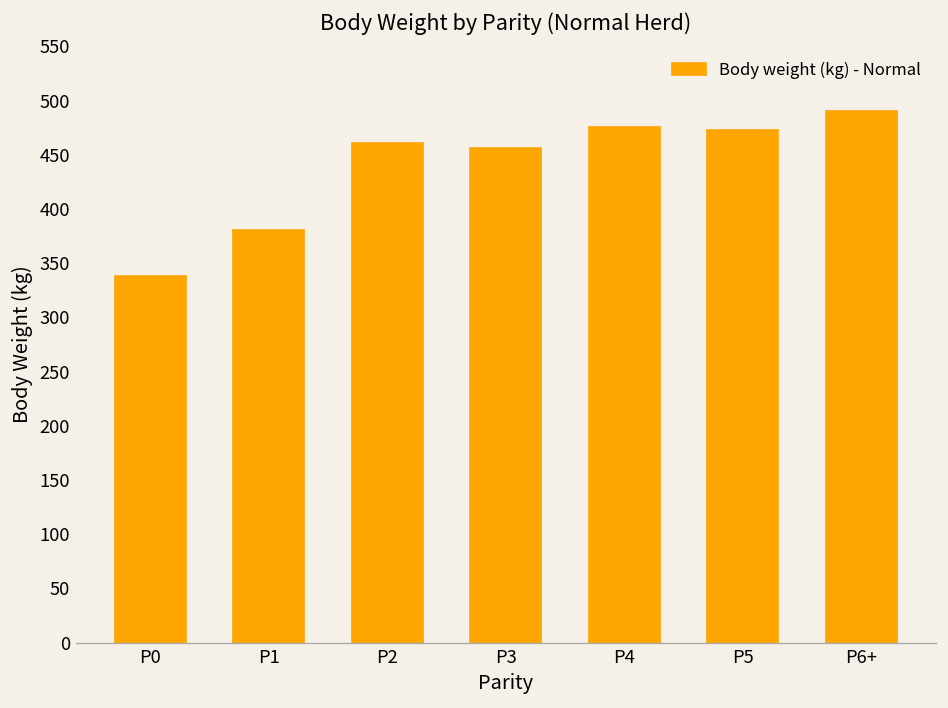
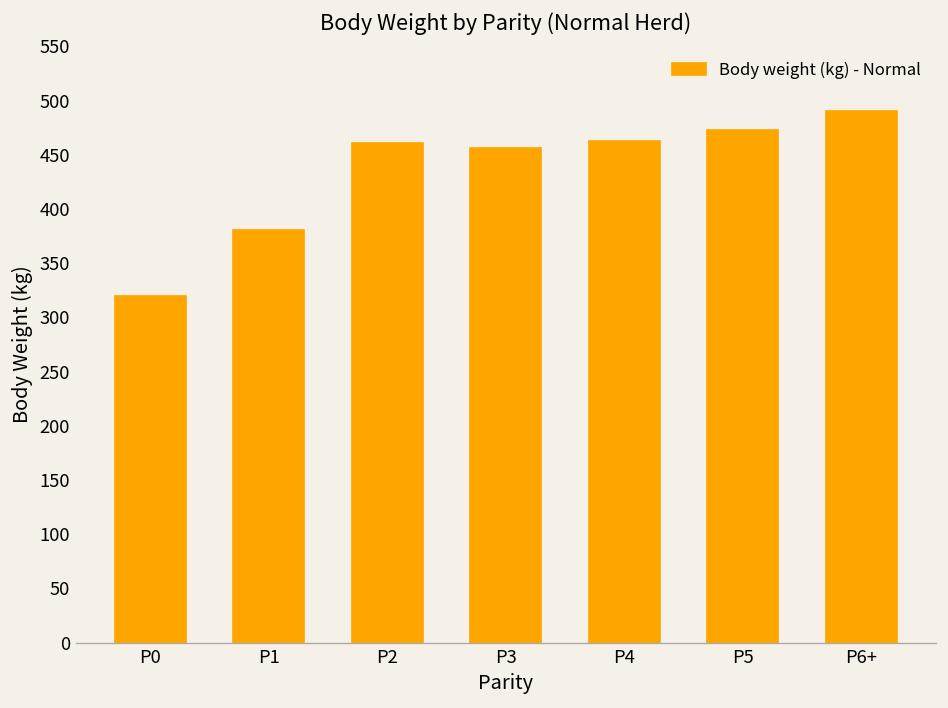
P0: 340 -> 320
P4: 480 -> 460
